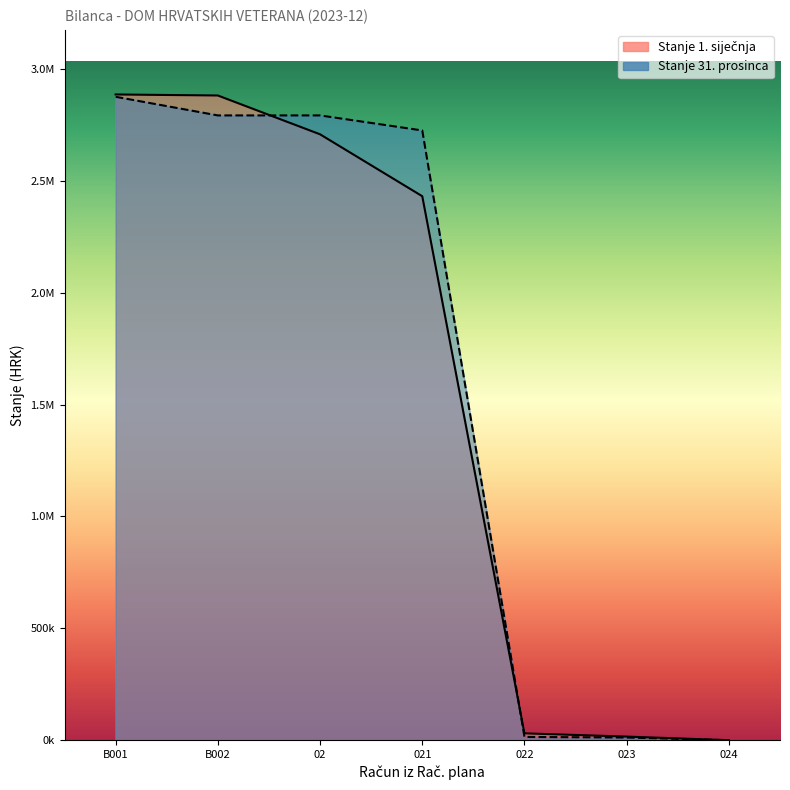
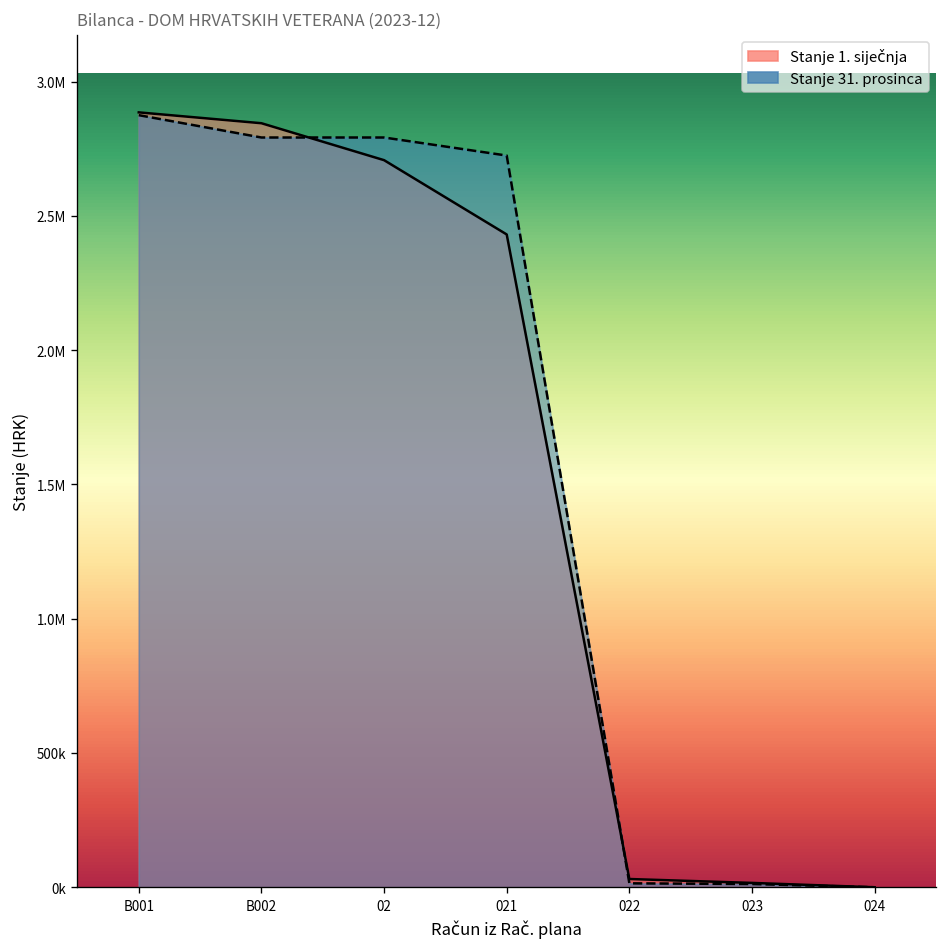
Stanje 1. siječnja, B002: 2880000 -> 2840000
